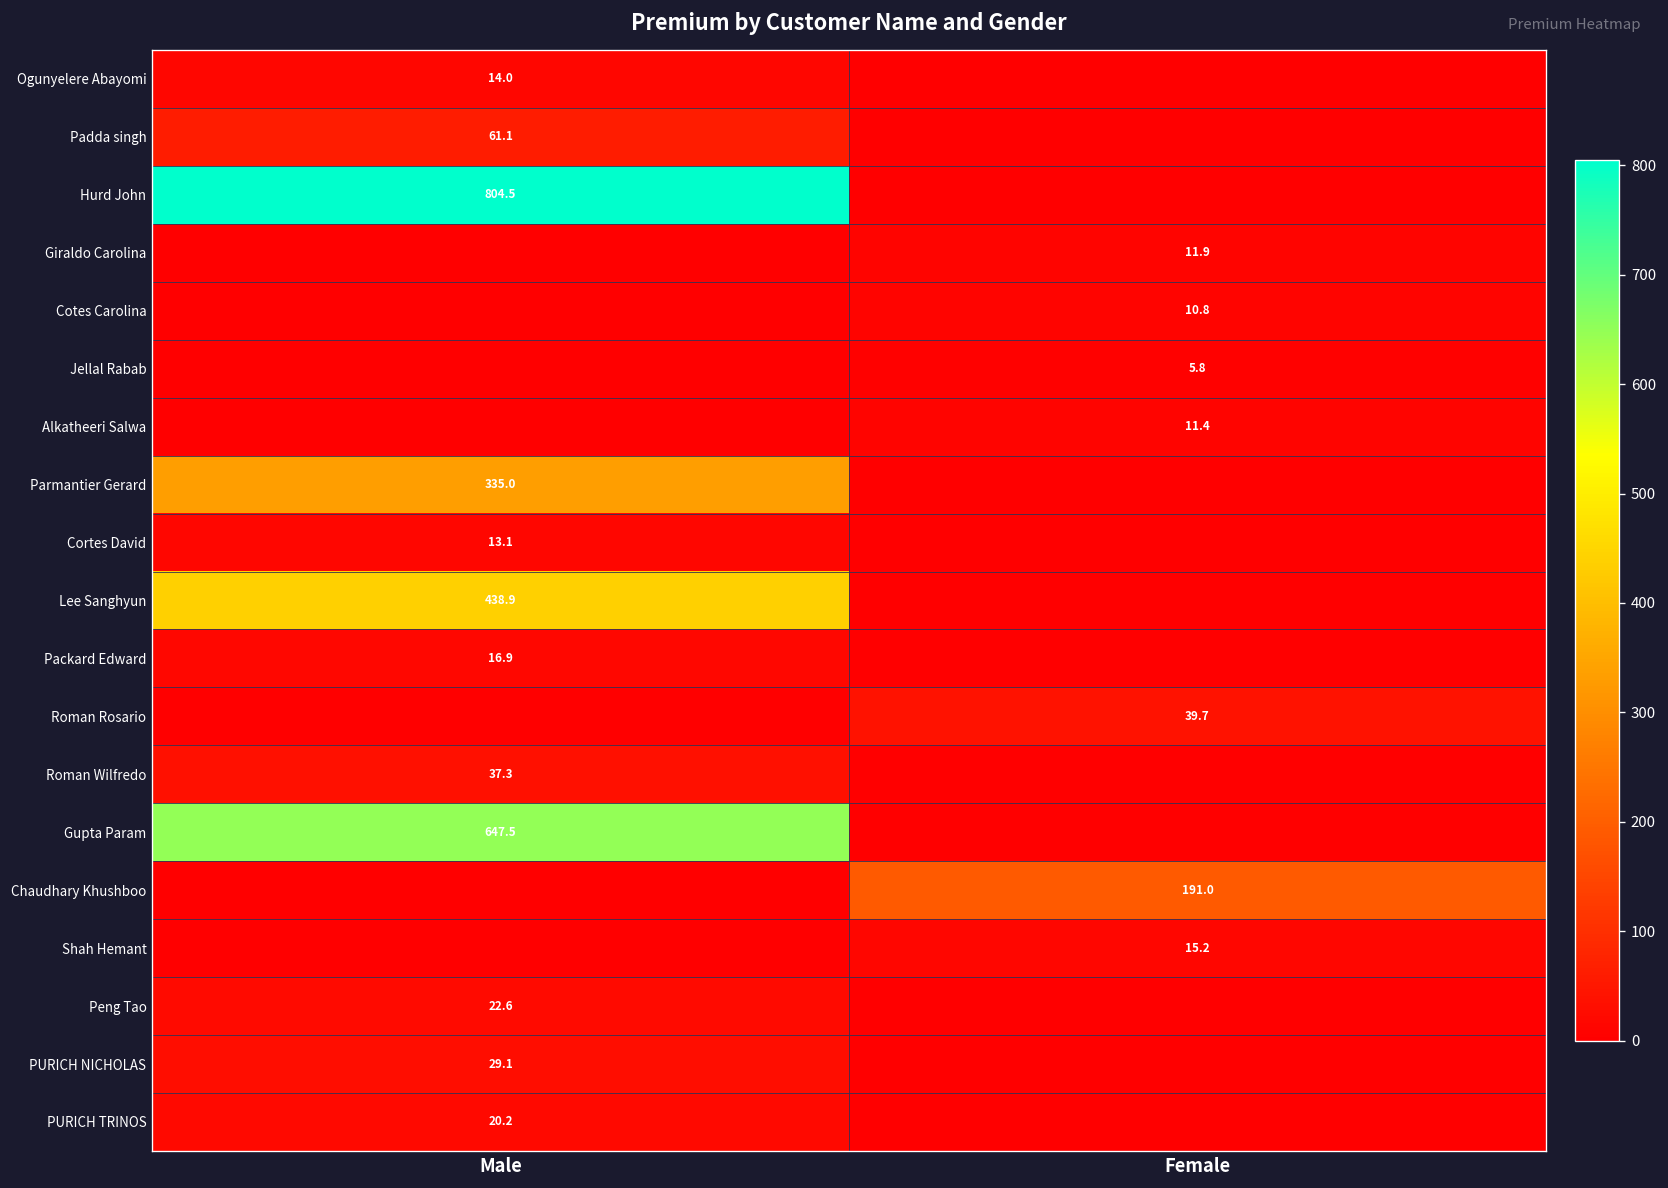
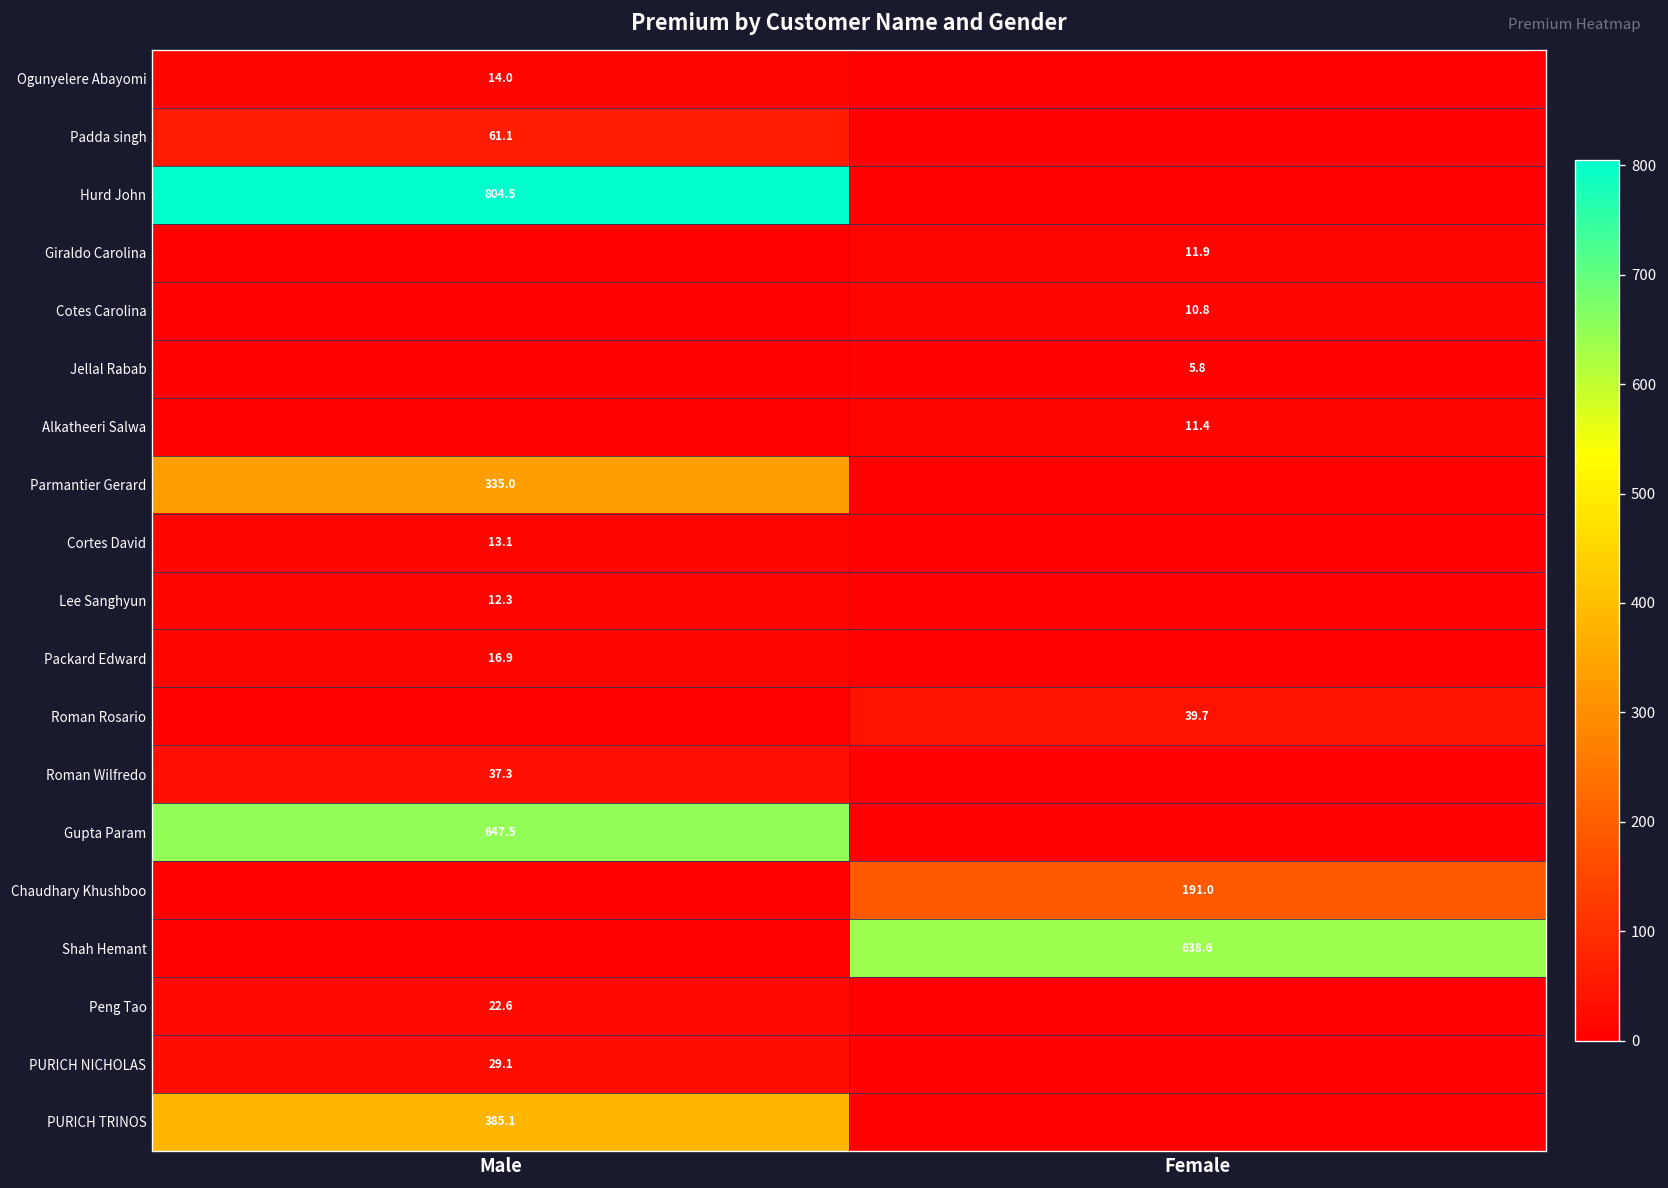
Lee Sanghyun, Male: 438.9 -> 12.3
Shah Hemant, Female: 15.2 -> 638.6
PURICH TRINOS, Male: 20.2 -> 385.1
